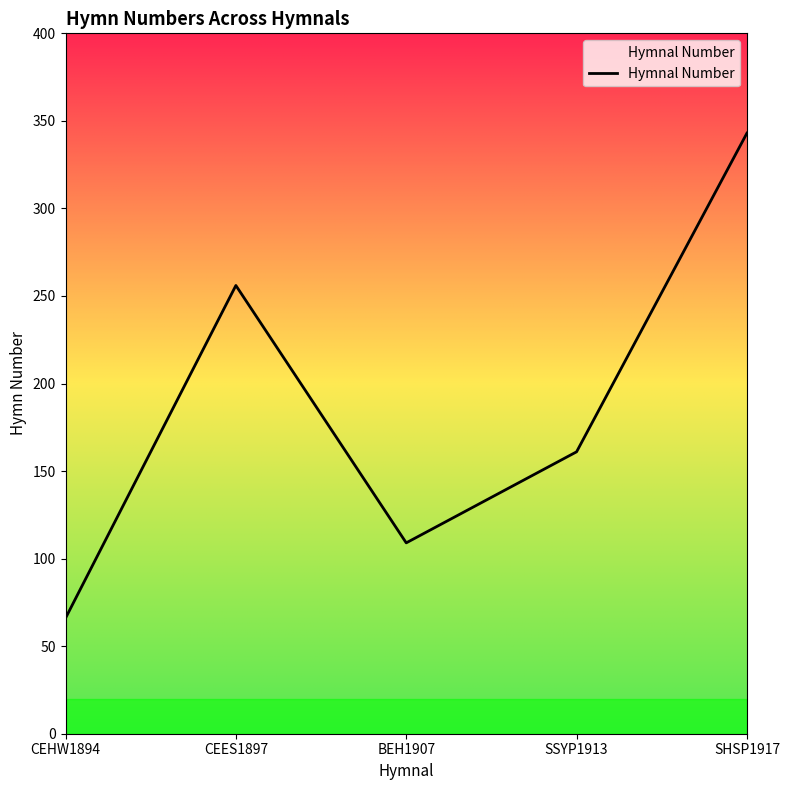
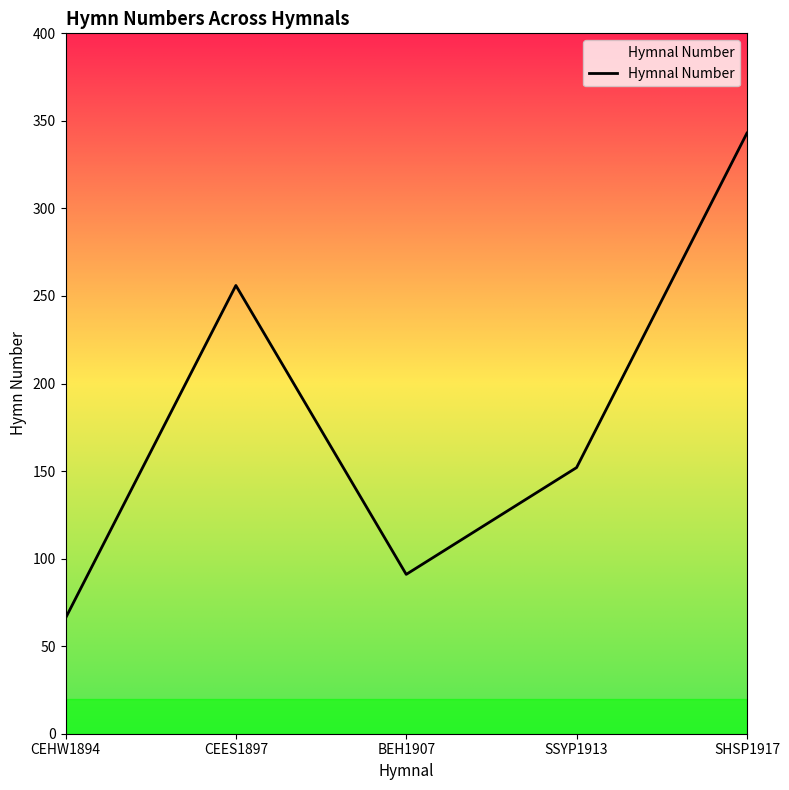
BEH1907: 109 -> 91
SSYP1913: 161 -> 152
